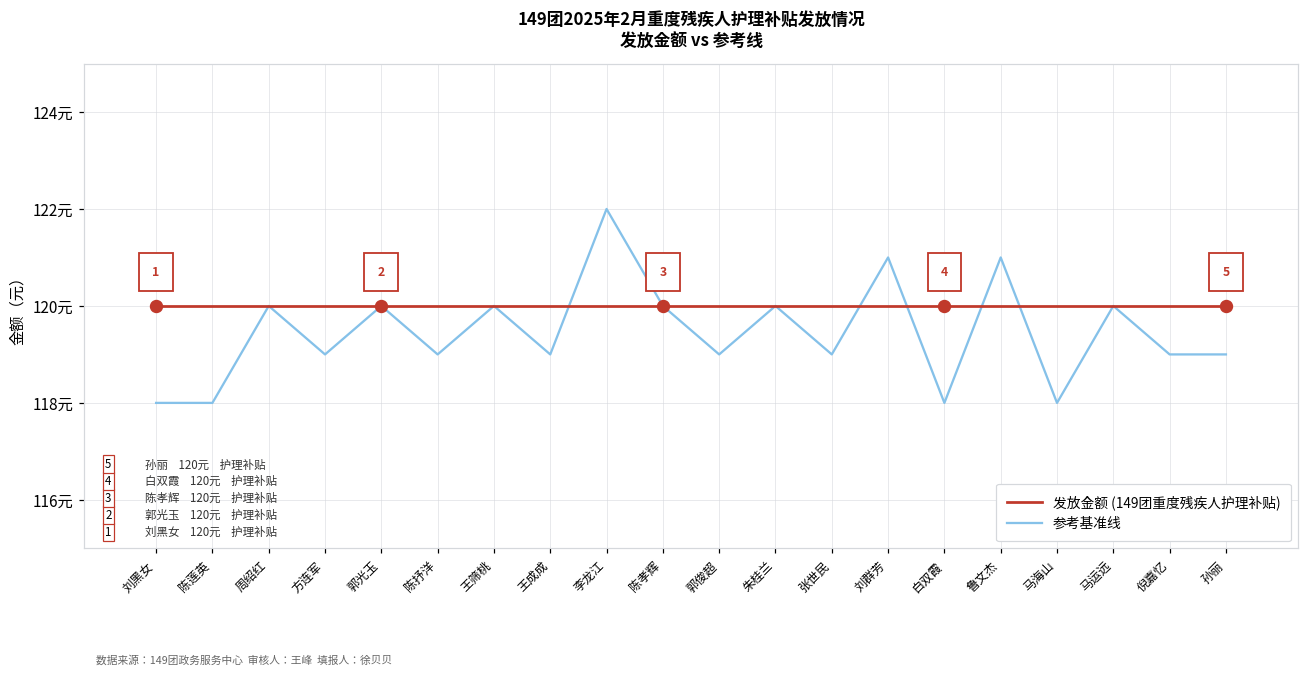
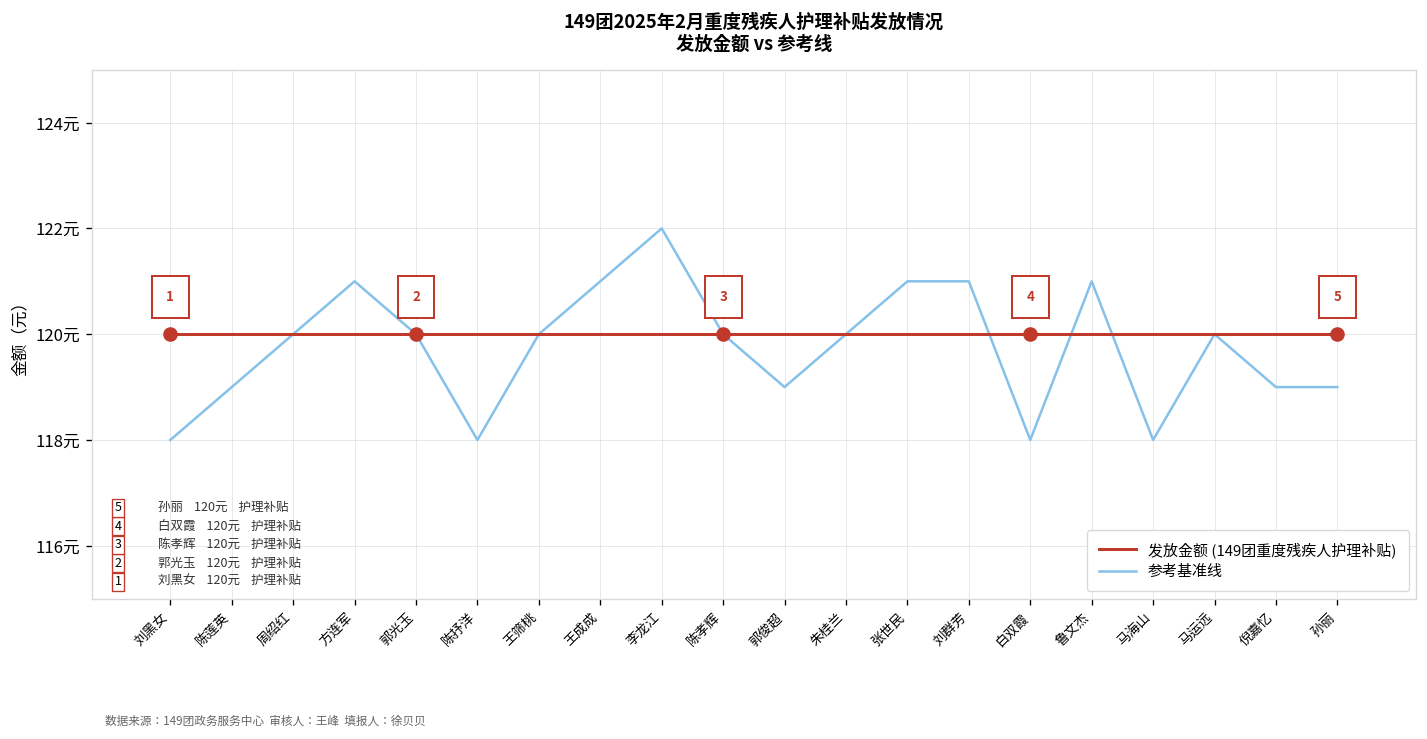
参考基准线, 陈莲英: 118元 -> 119元
参考基准线, 方连军: 119元 -> 121元
参考基准线, 陈抒洋: 119元 -> 118元
参考基准线, 王成成: 119元 -> 121元
参考基准线, 张世民: 119元 -> 121元
